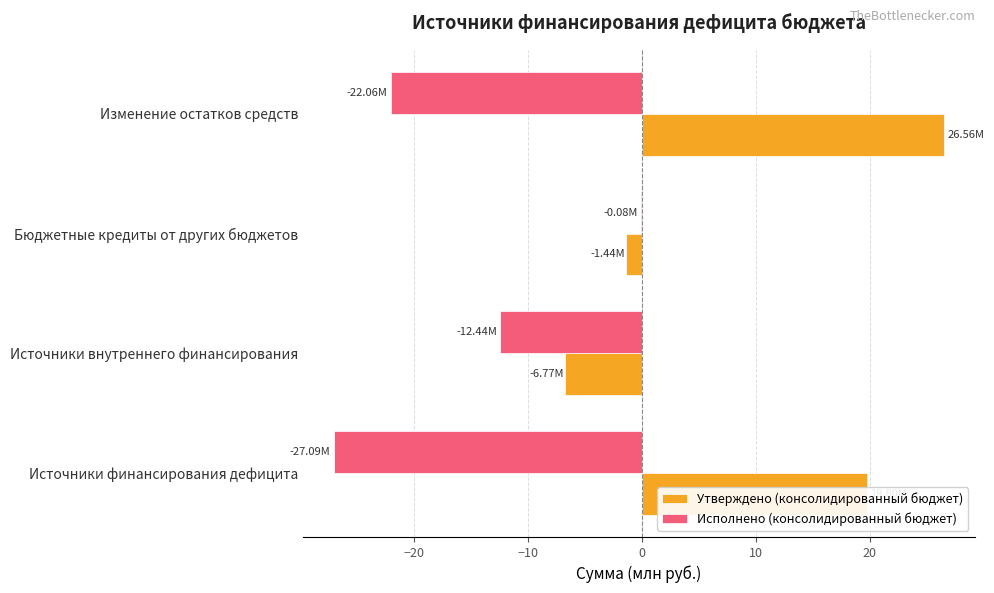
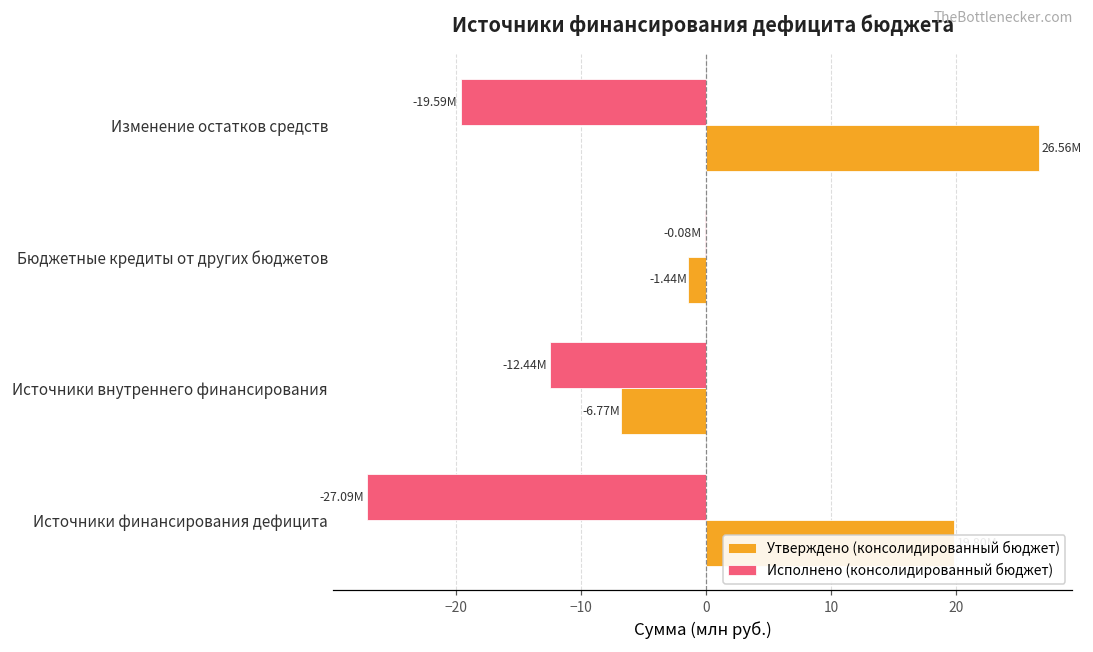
Исполнено (консолидированный бюджет), Изменение остатков средств: -22.06M -> -19.59M
